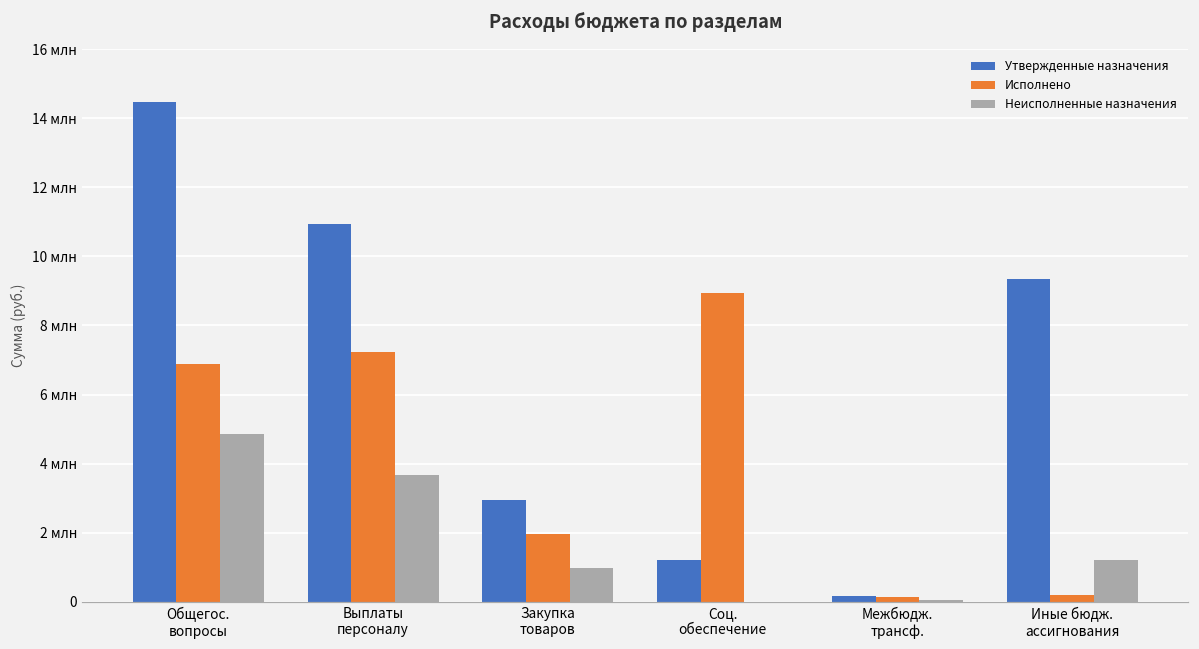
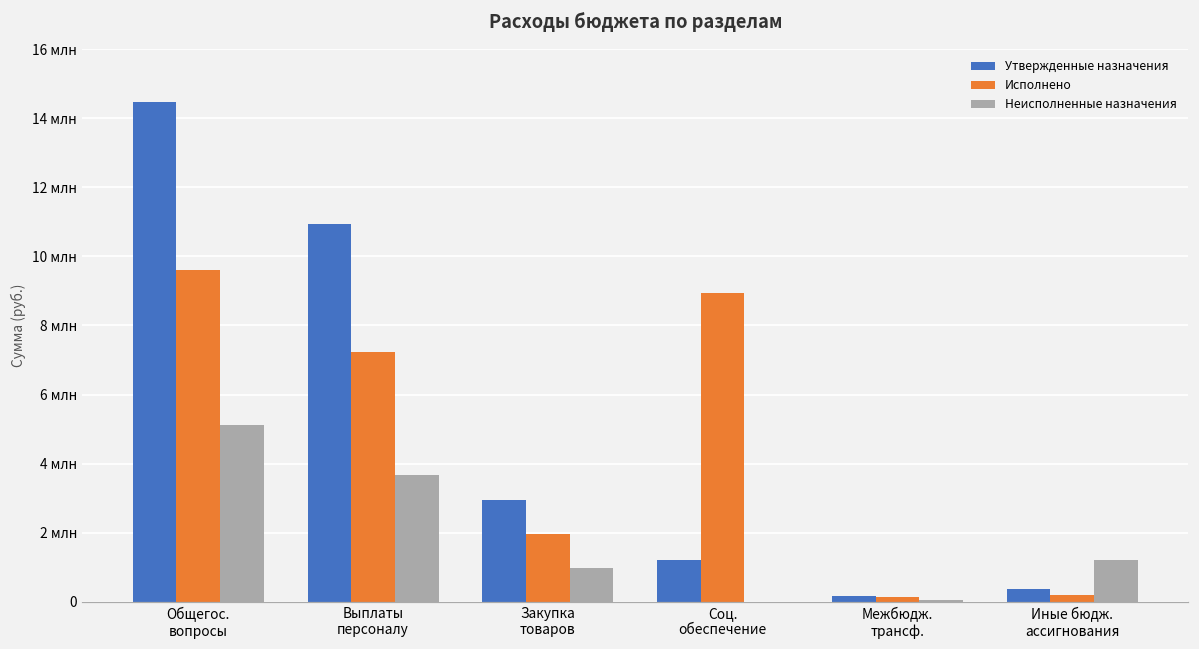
Исполнено, Общегос. вопросы: 6.9 млн -> 9.6 млн
Неисполненные назначения, Общегос. вопросы: 4.9 млн -> 5.1 млн
Утвержденные назначения, Иные бюдж. ассигнования: 9.3 млн -> 0.4 млн
